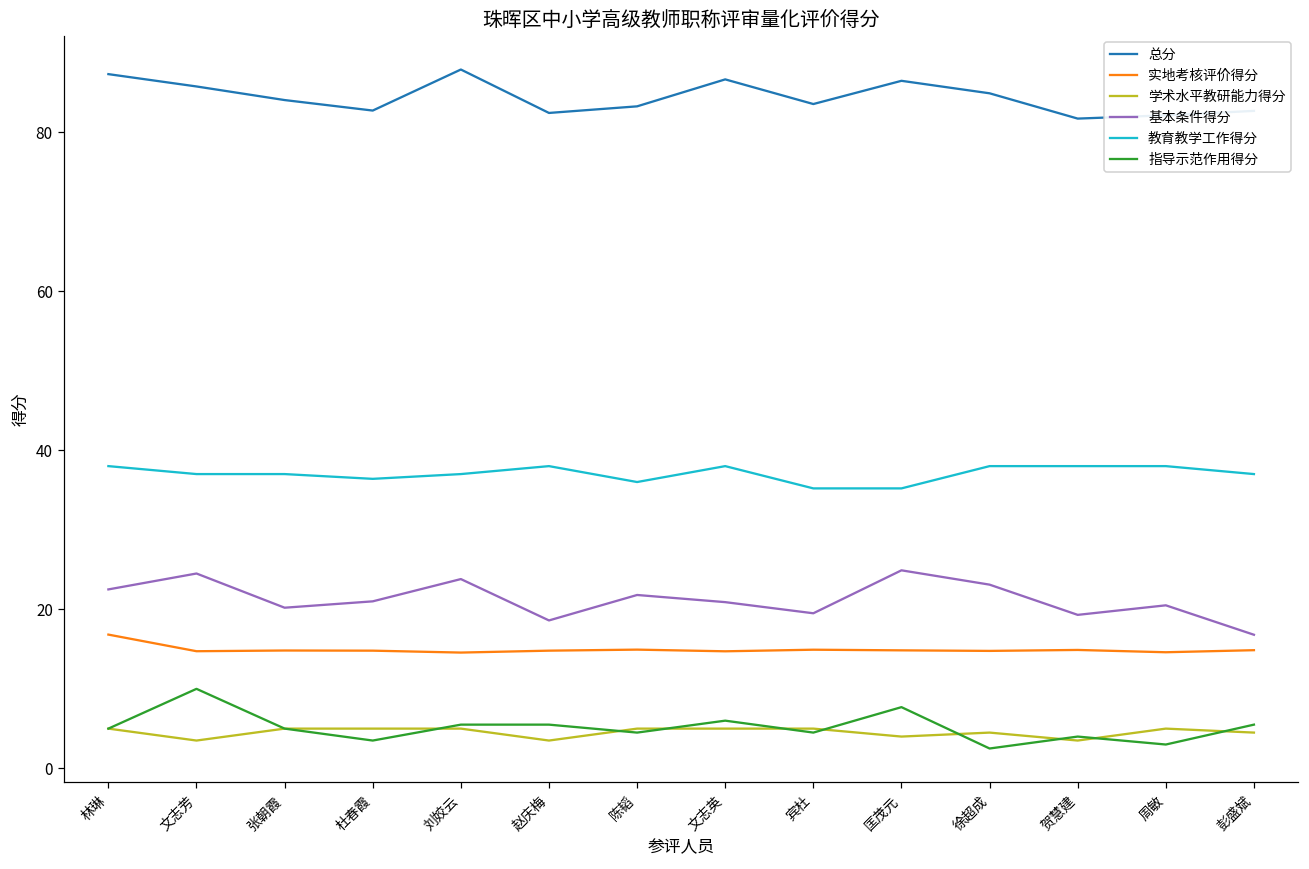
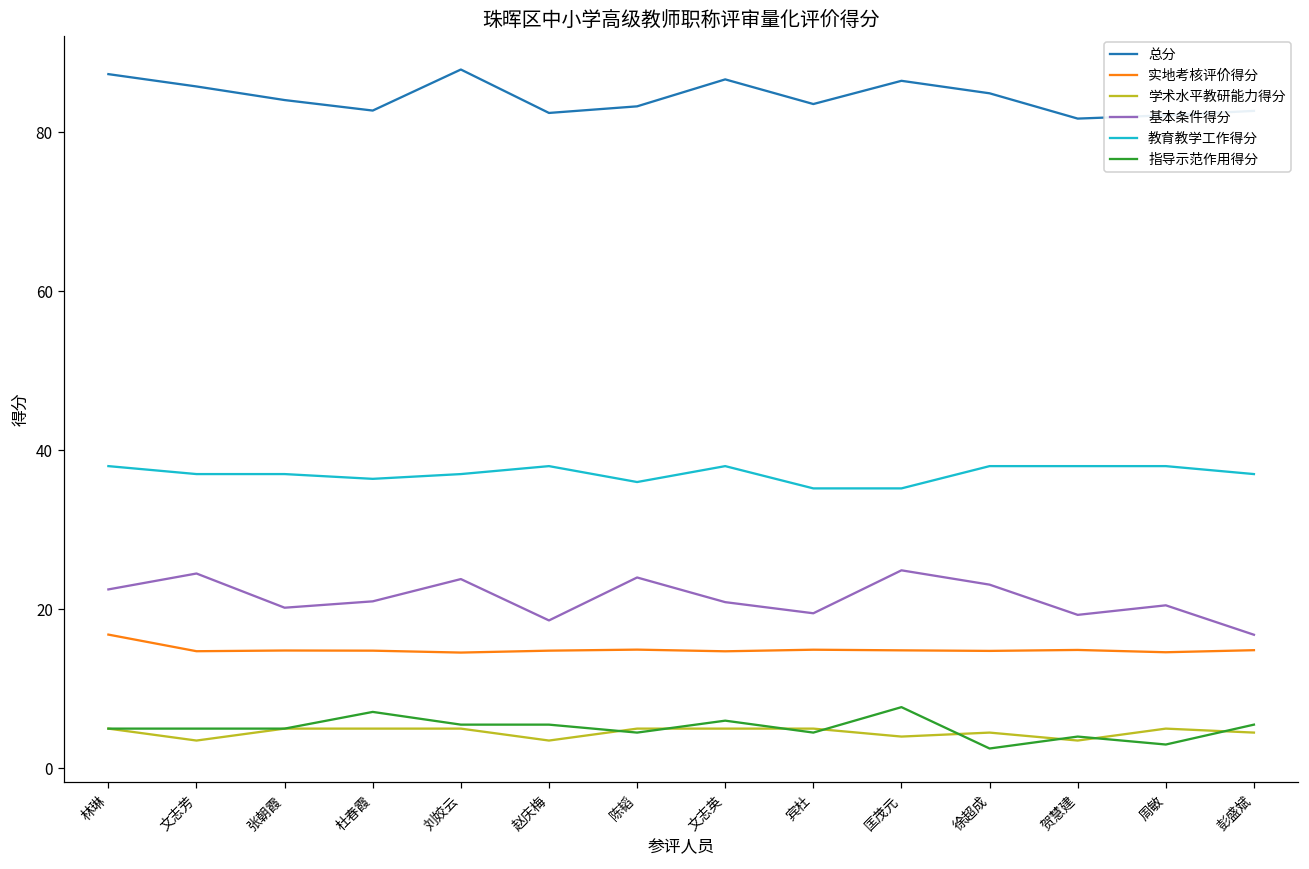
指导示范作用得分, 文志芳: 10 -> 5
指导示范作用得分, 杜春霞: 4 -> 7
基本条件得分, 陈韬: 22 -> 24
